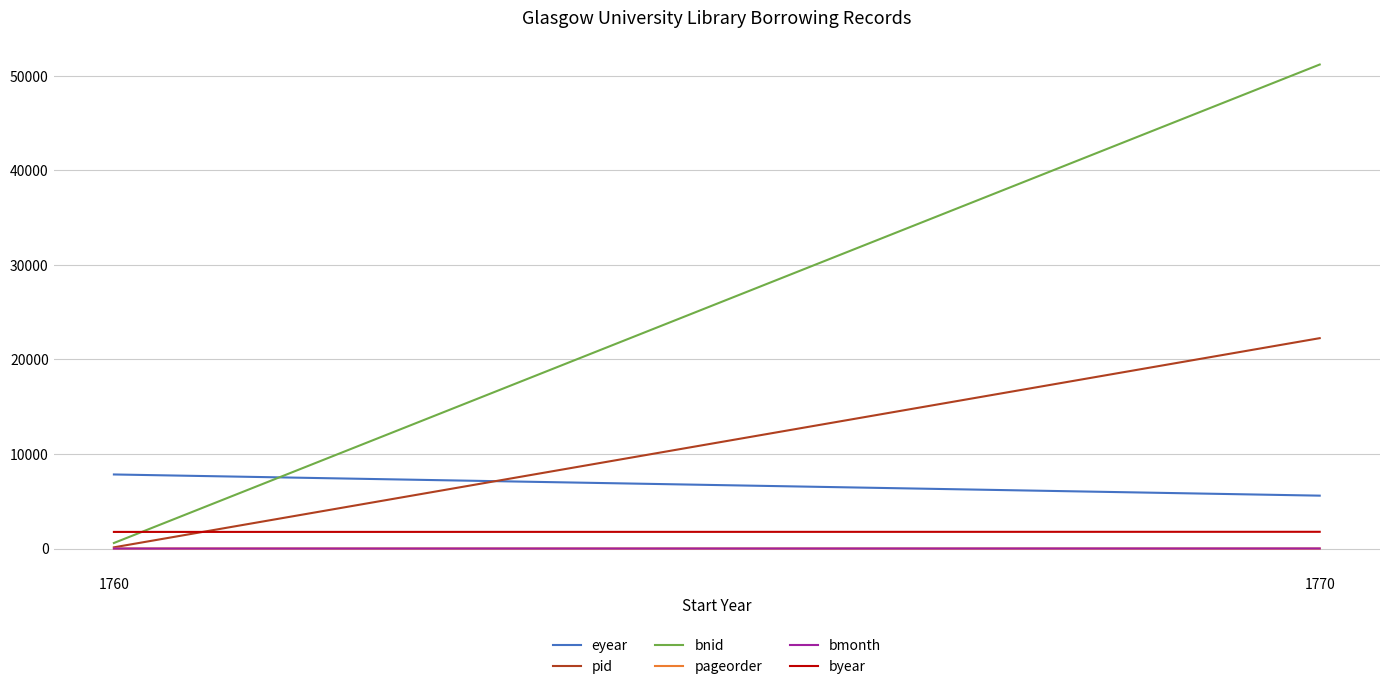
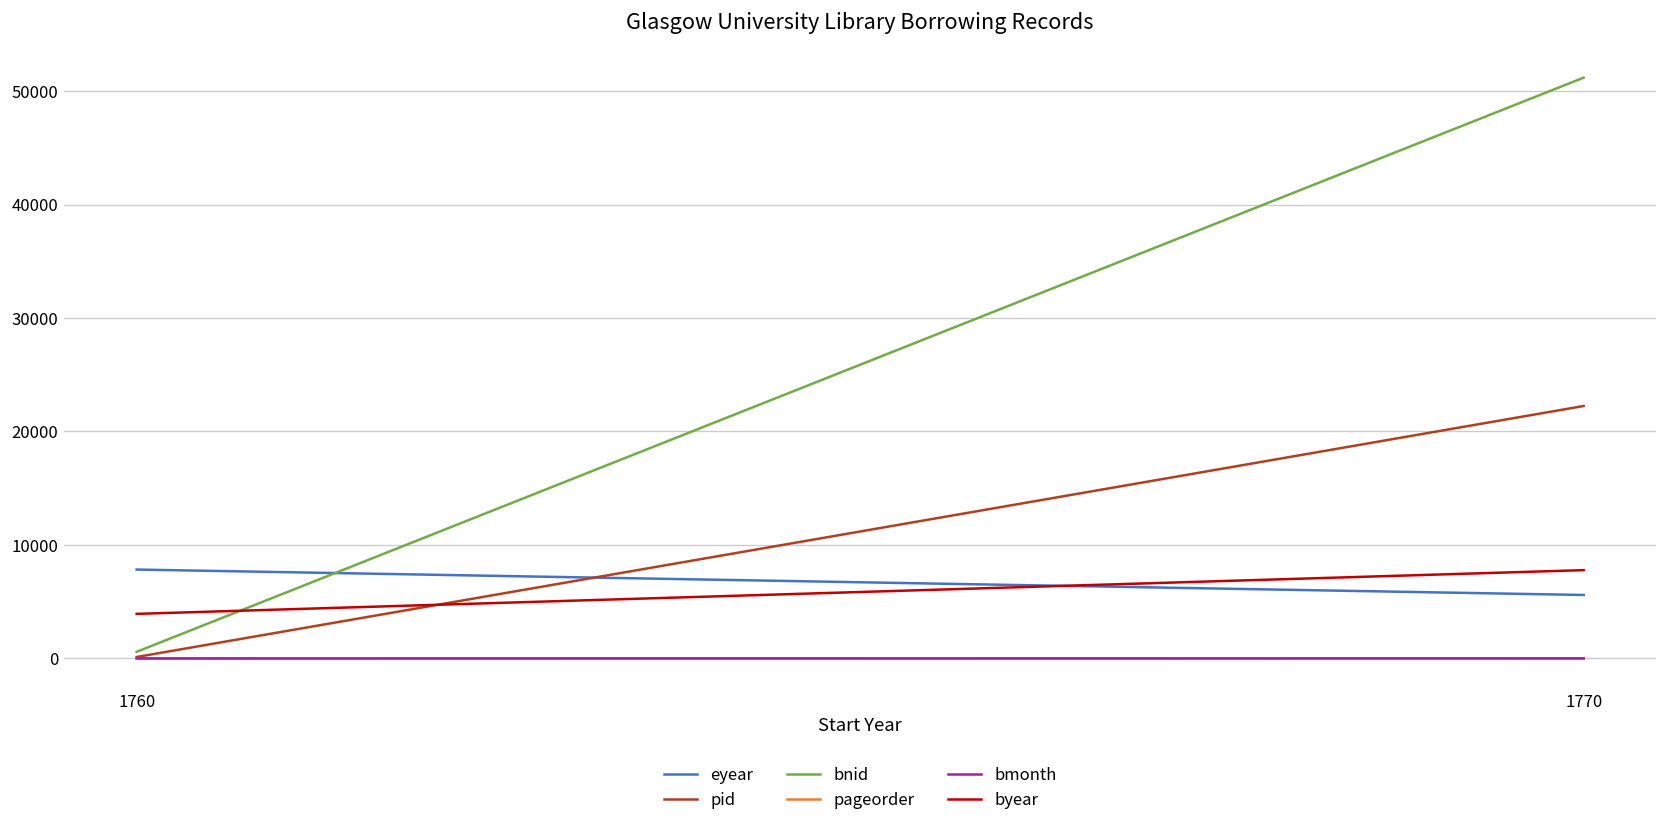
byear, 1760: 2000 -> 4000
byear, 1770: 2000 -> 8000
